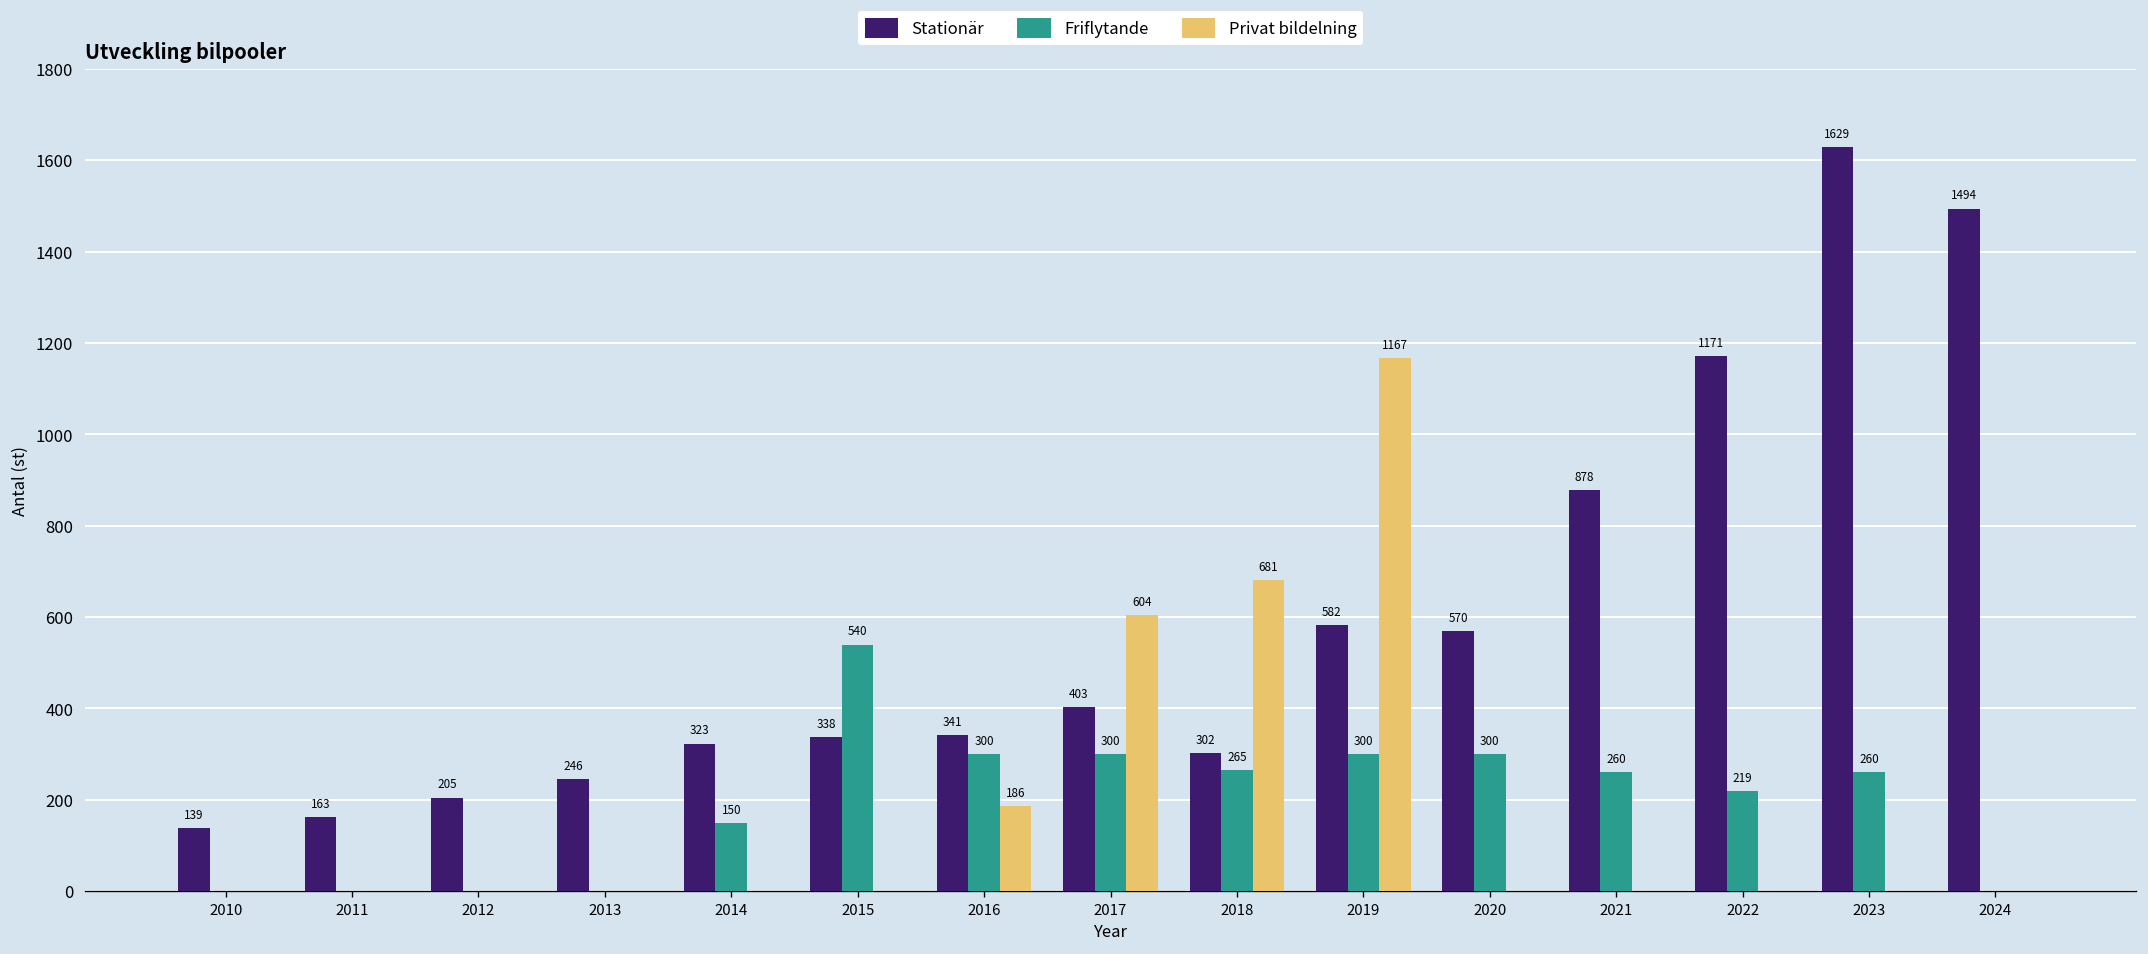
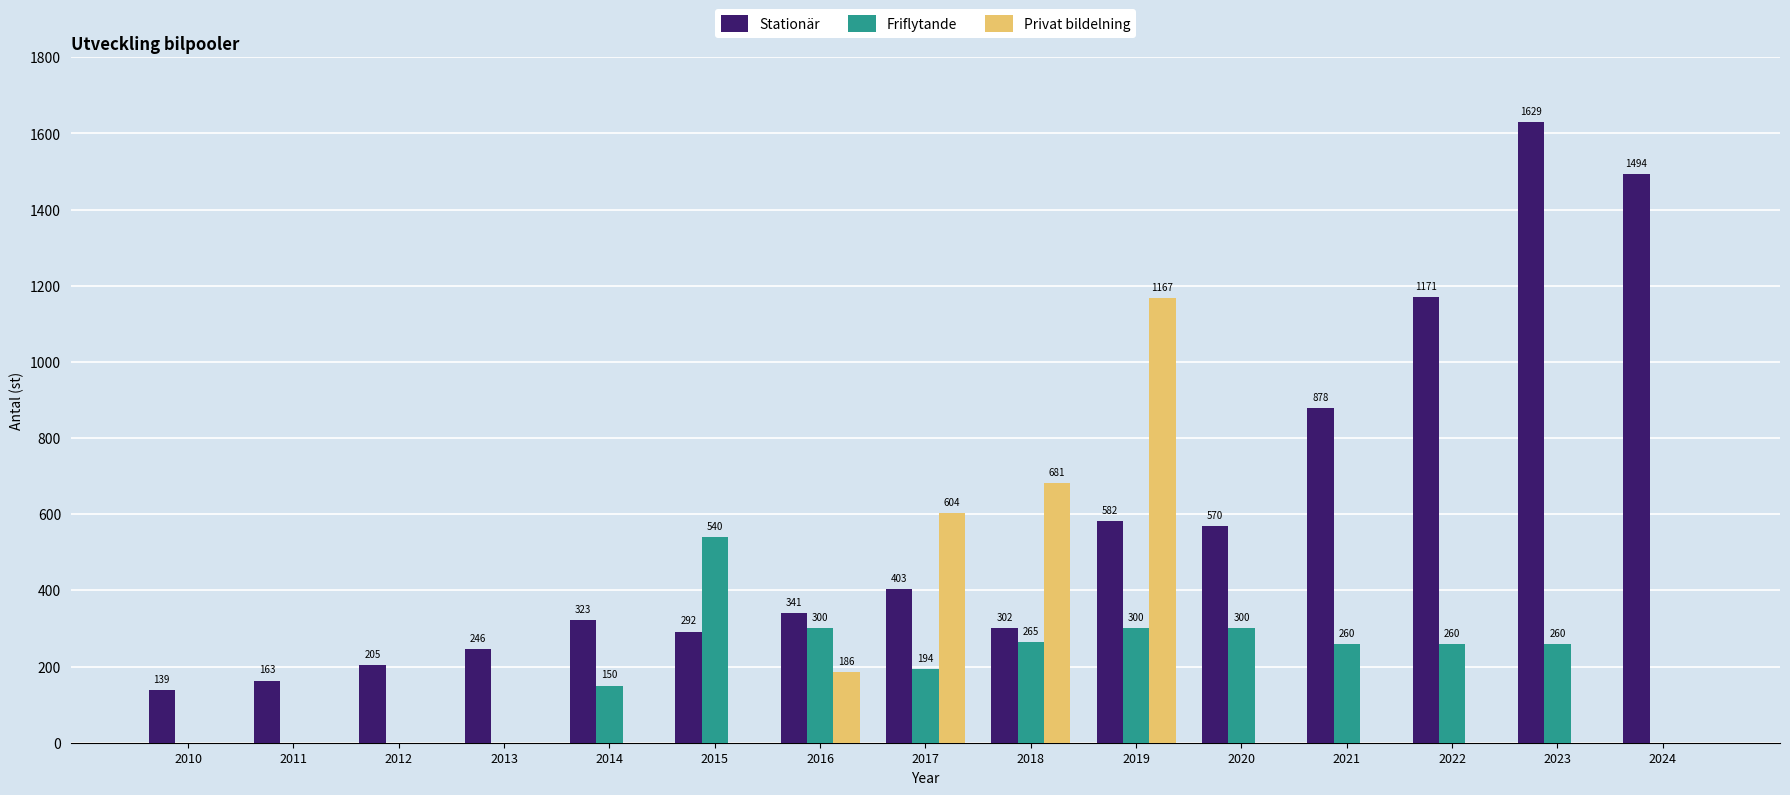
Stationär, 2015: 338 -> 292
Friflytande, 2017: 300 -> 194
Friflytande, 2022: 219 -> 260
